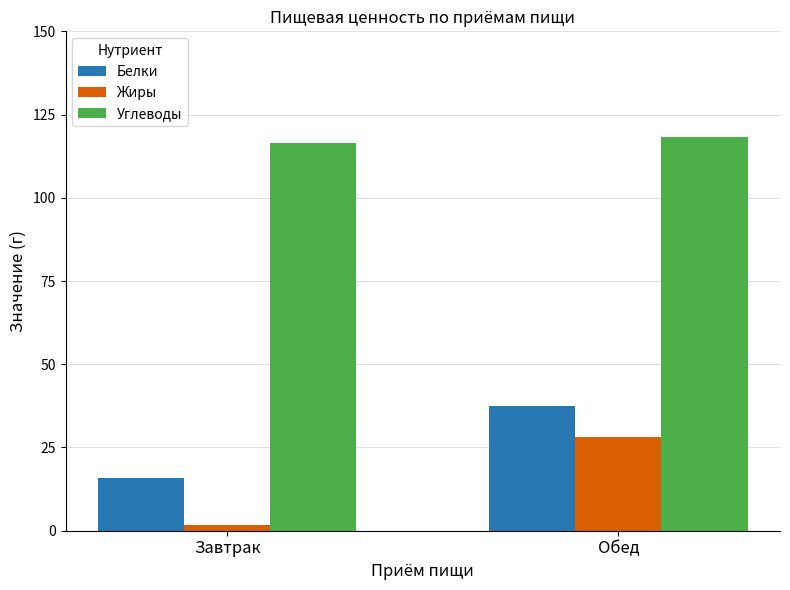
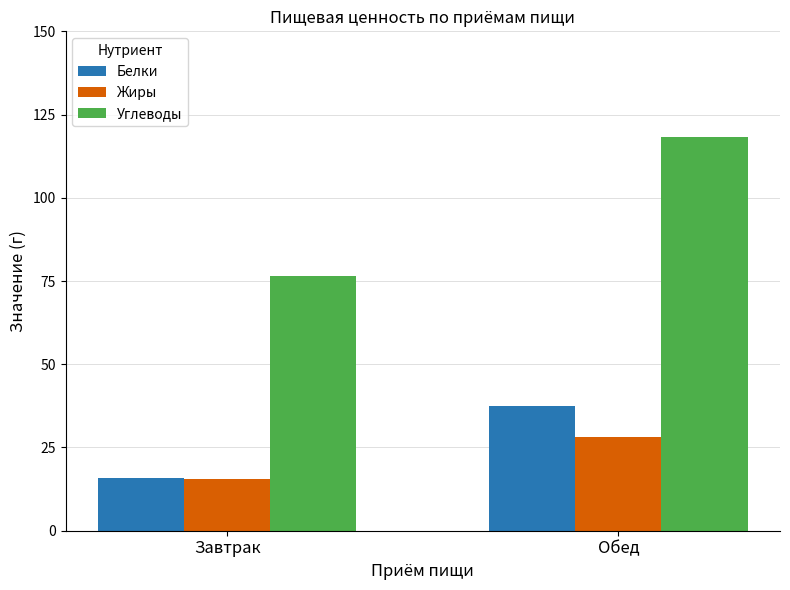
Жиры, Завтрак: 2 -> 16
Углеводы, Завтрак: 117 -> 77
